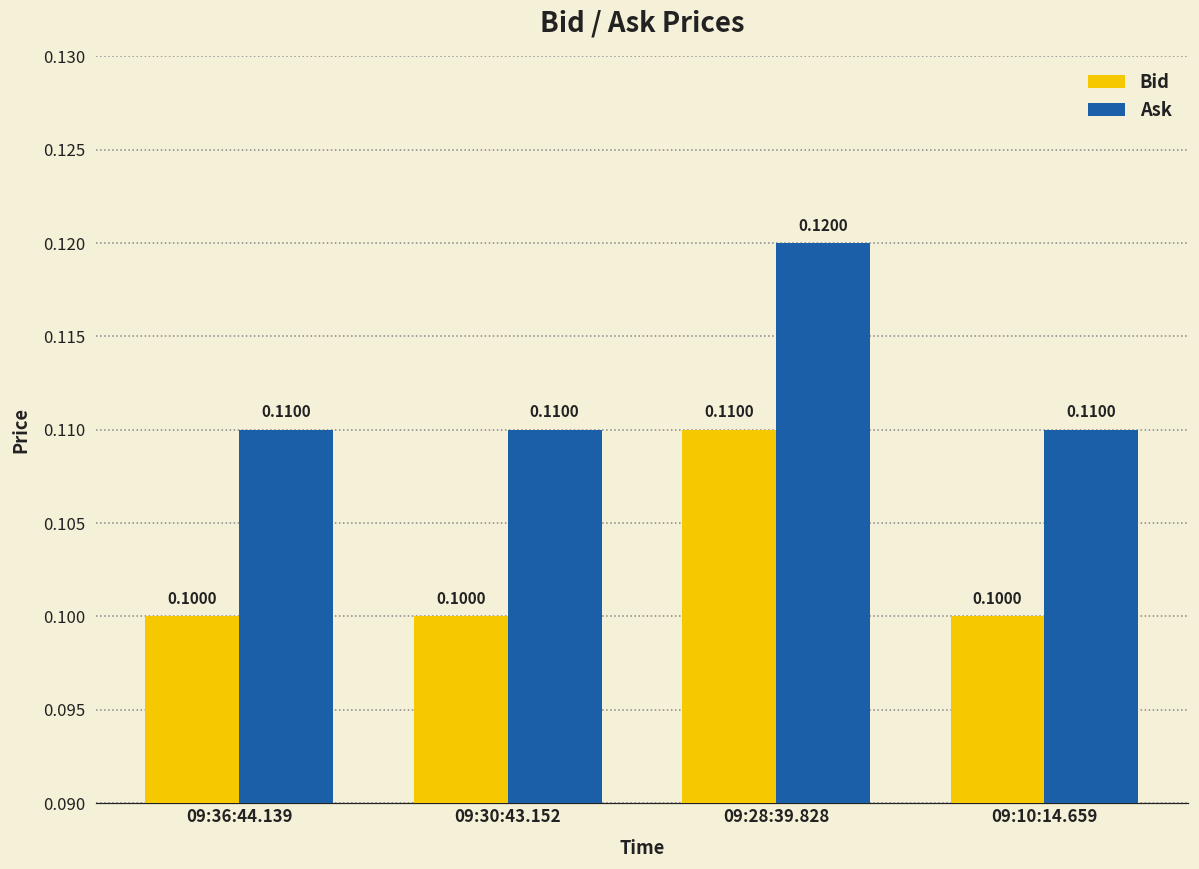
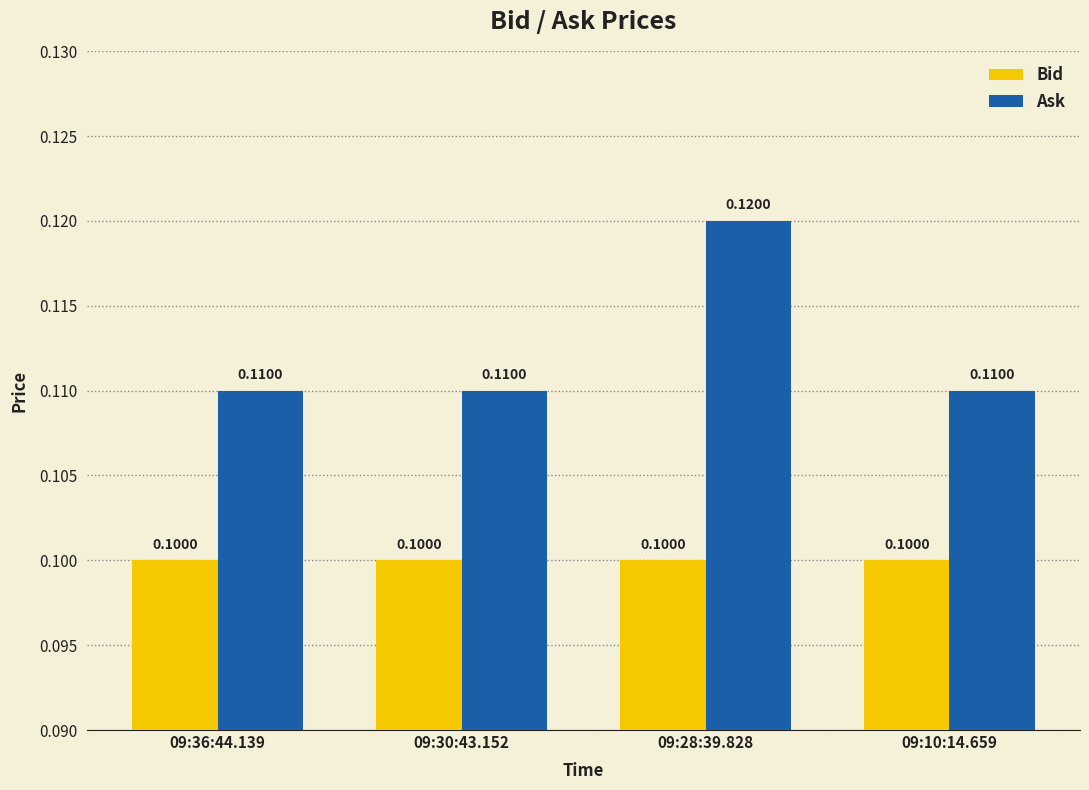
Bid, 09:28:39.828: 0.1100 -> 0.1000
